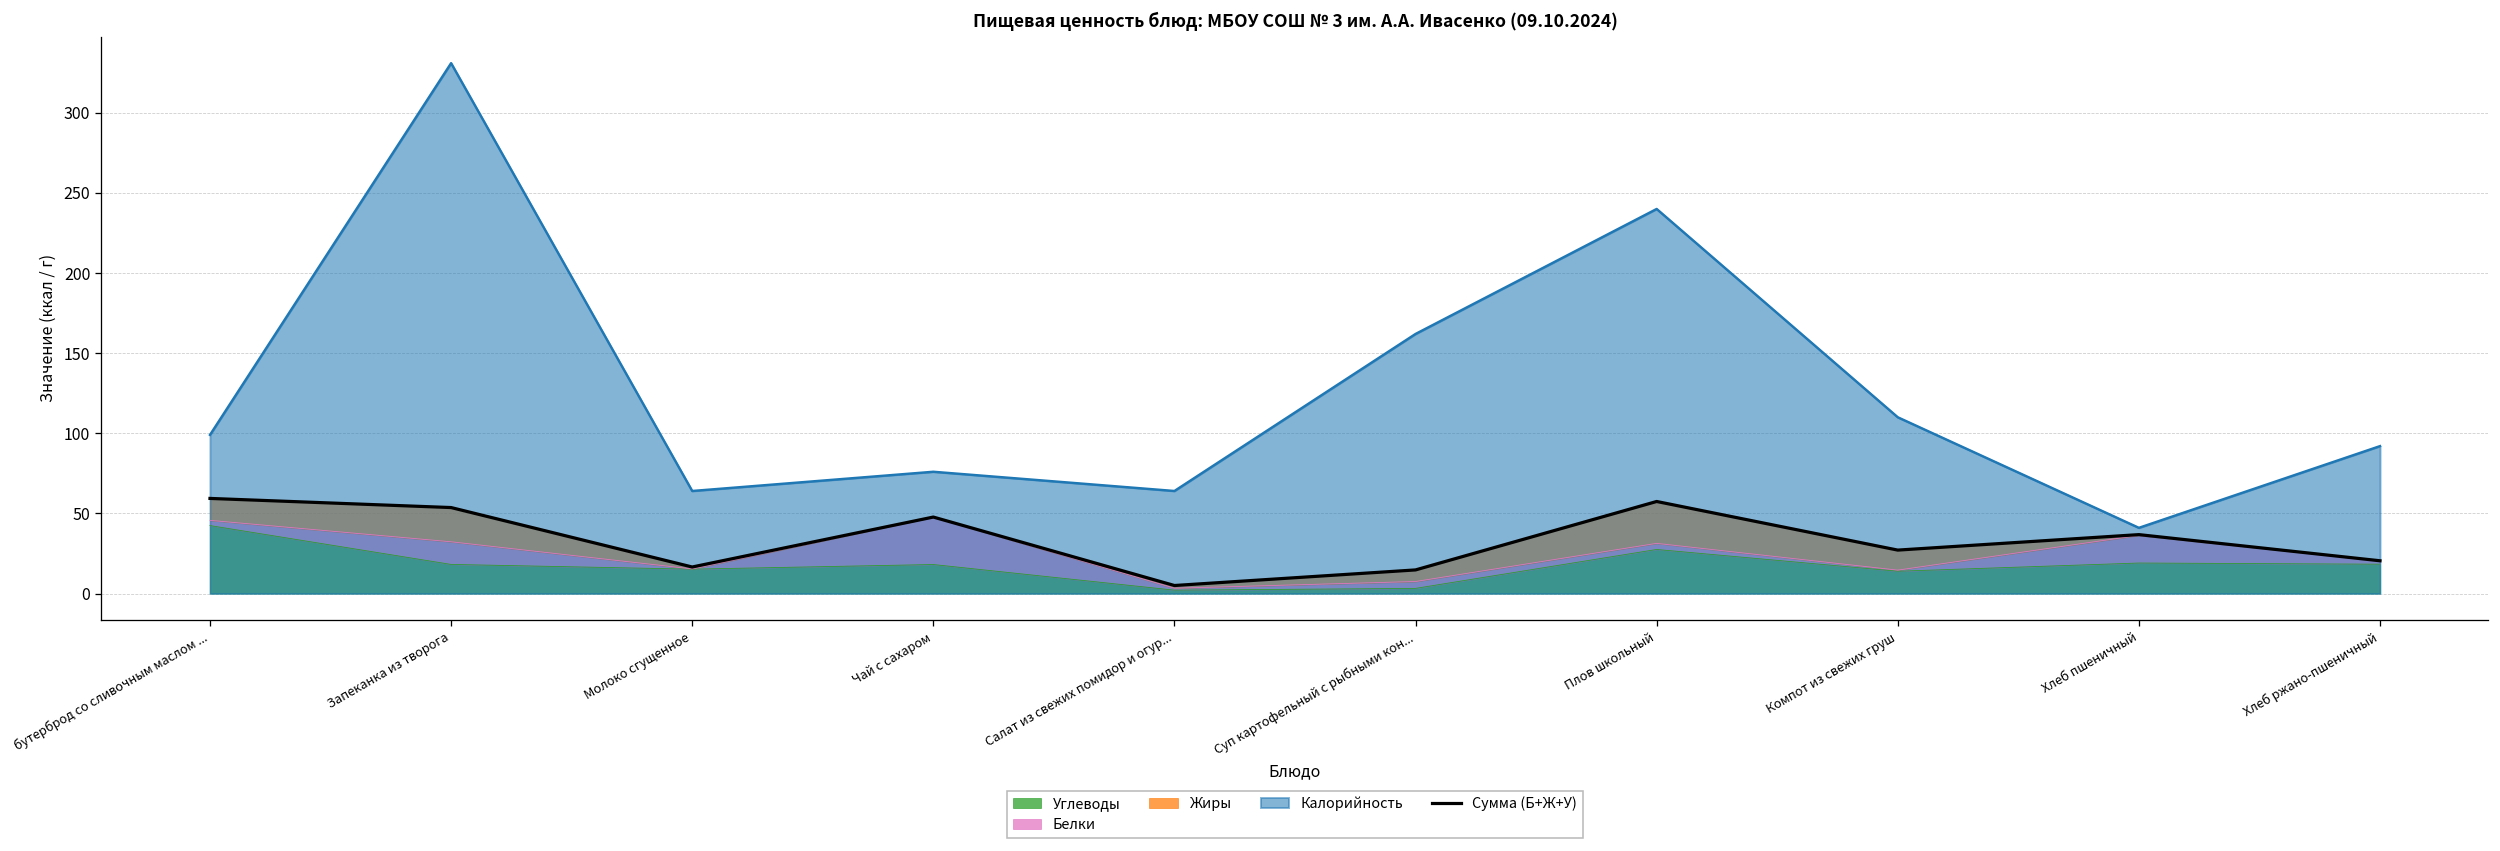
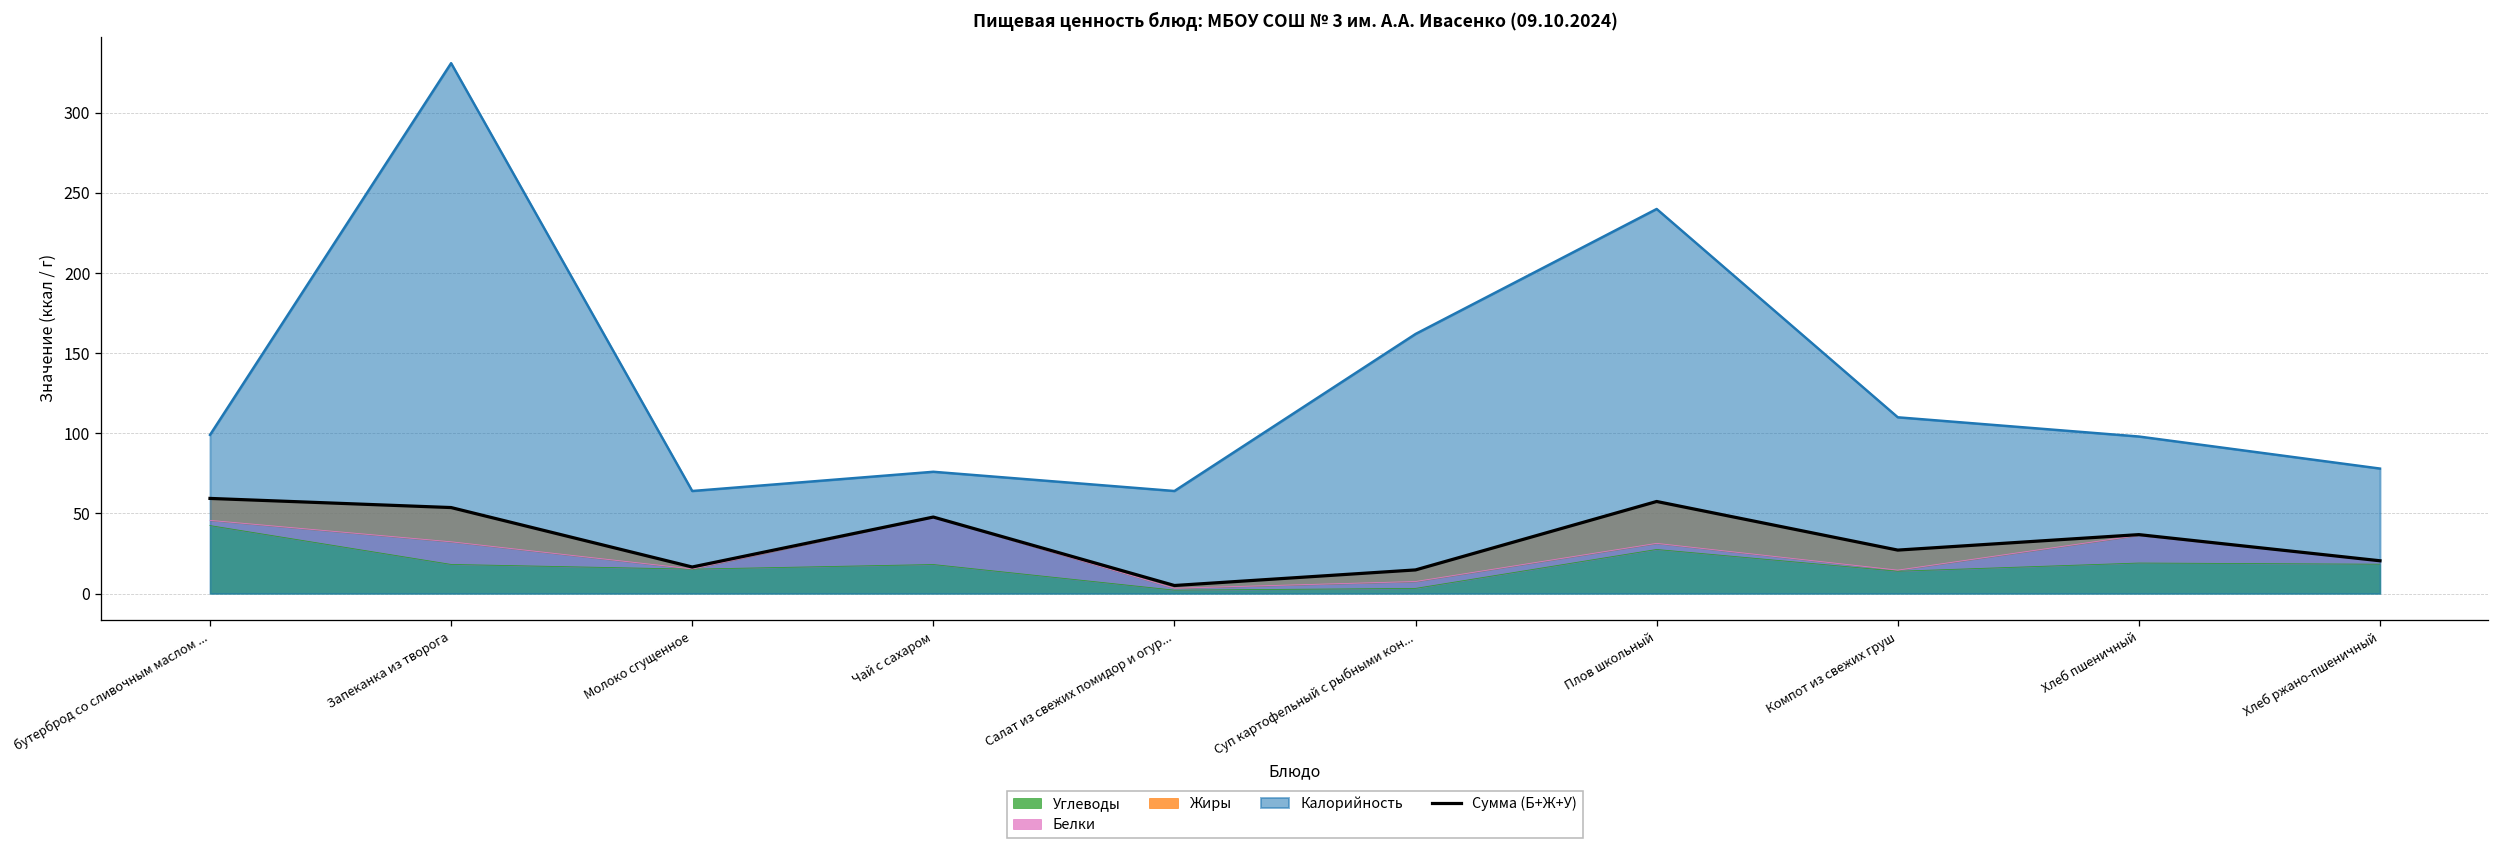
Калорийность, Хлеб пшеничный: 41 -> 98
Калорийность, Хлеб ржано-пшеничный: 92 -> 78
